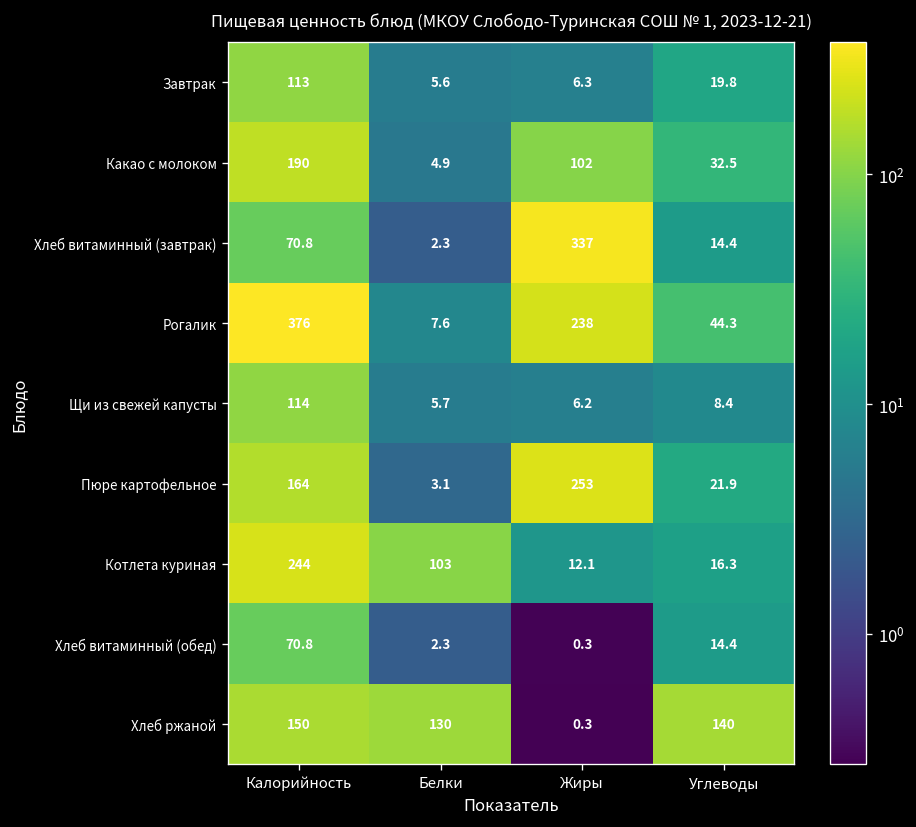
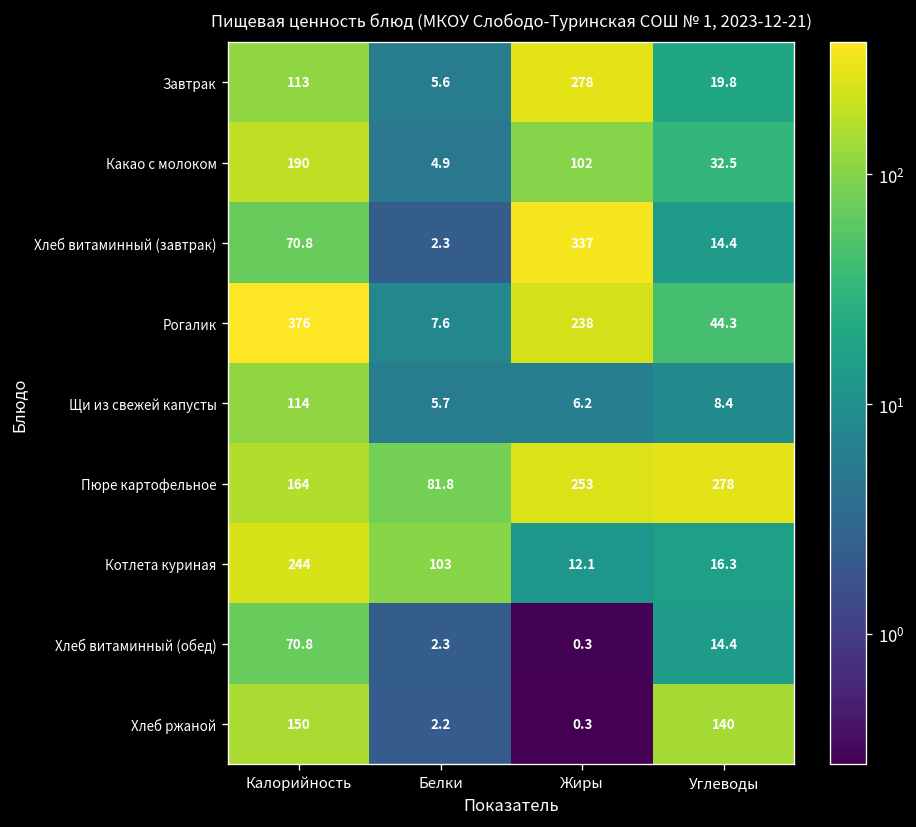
Завтрак, Жиры: 6.3 -> 278
Пюре картофельное, Белки: 3.1 -> 81.8
Пюре картофельное, Углеводы: 21.9 -> 278
Хлеб ржаной, Белки: 130 -> 2.2
